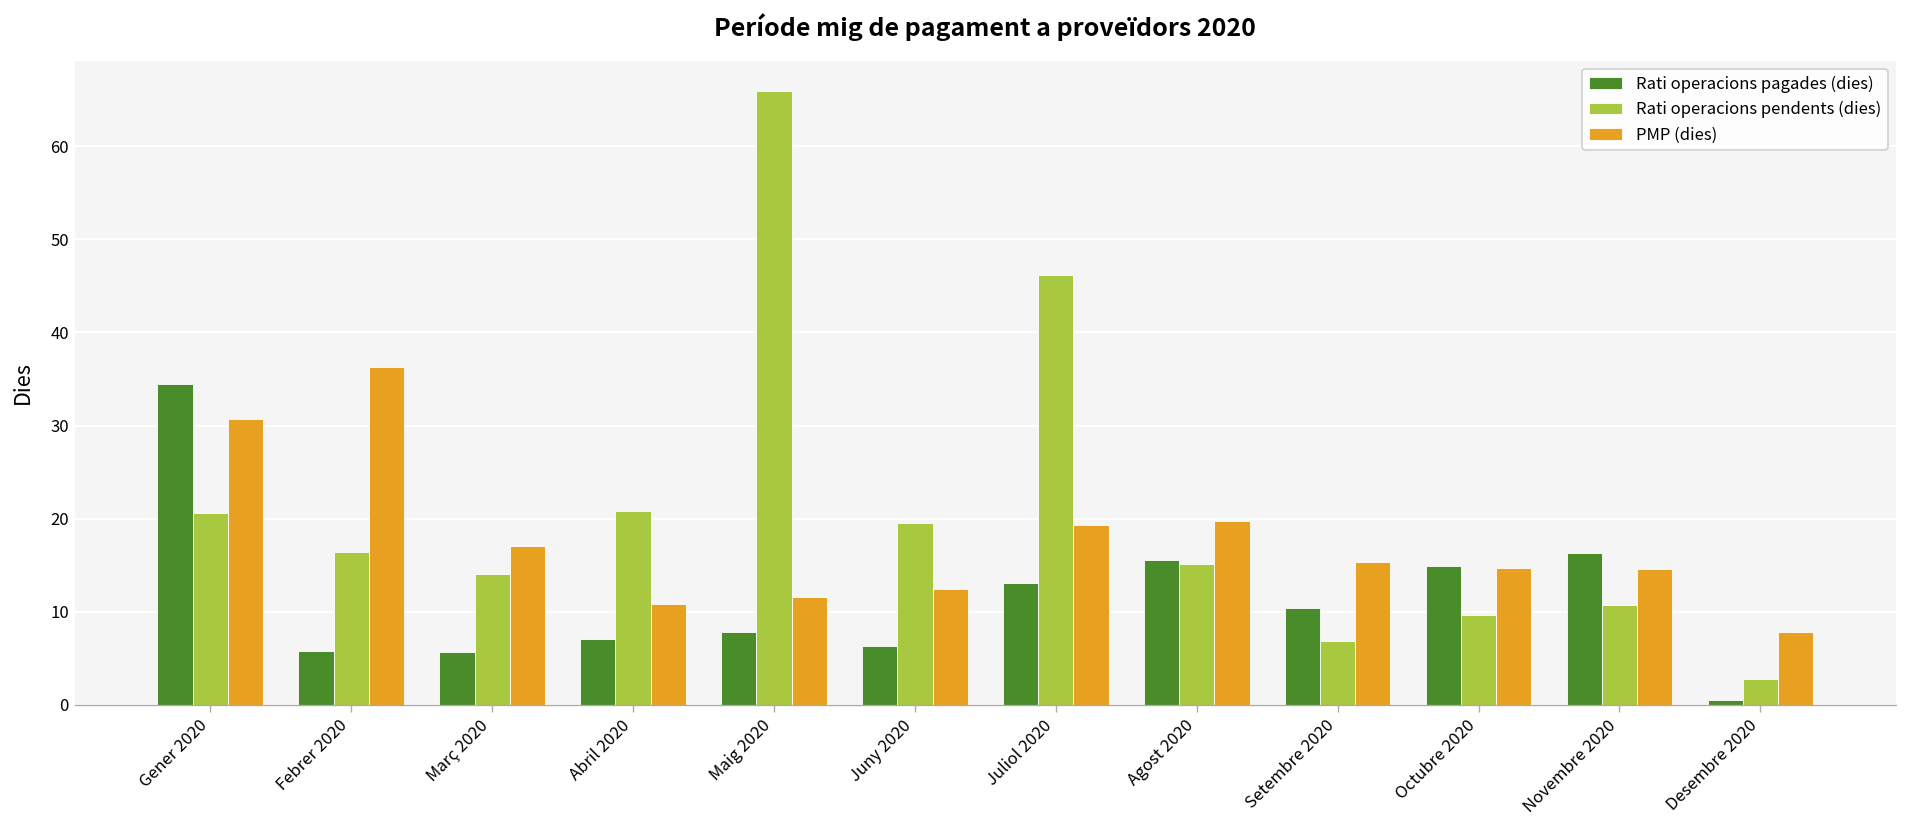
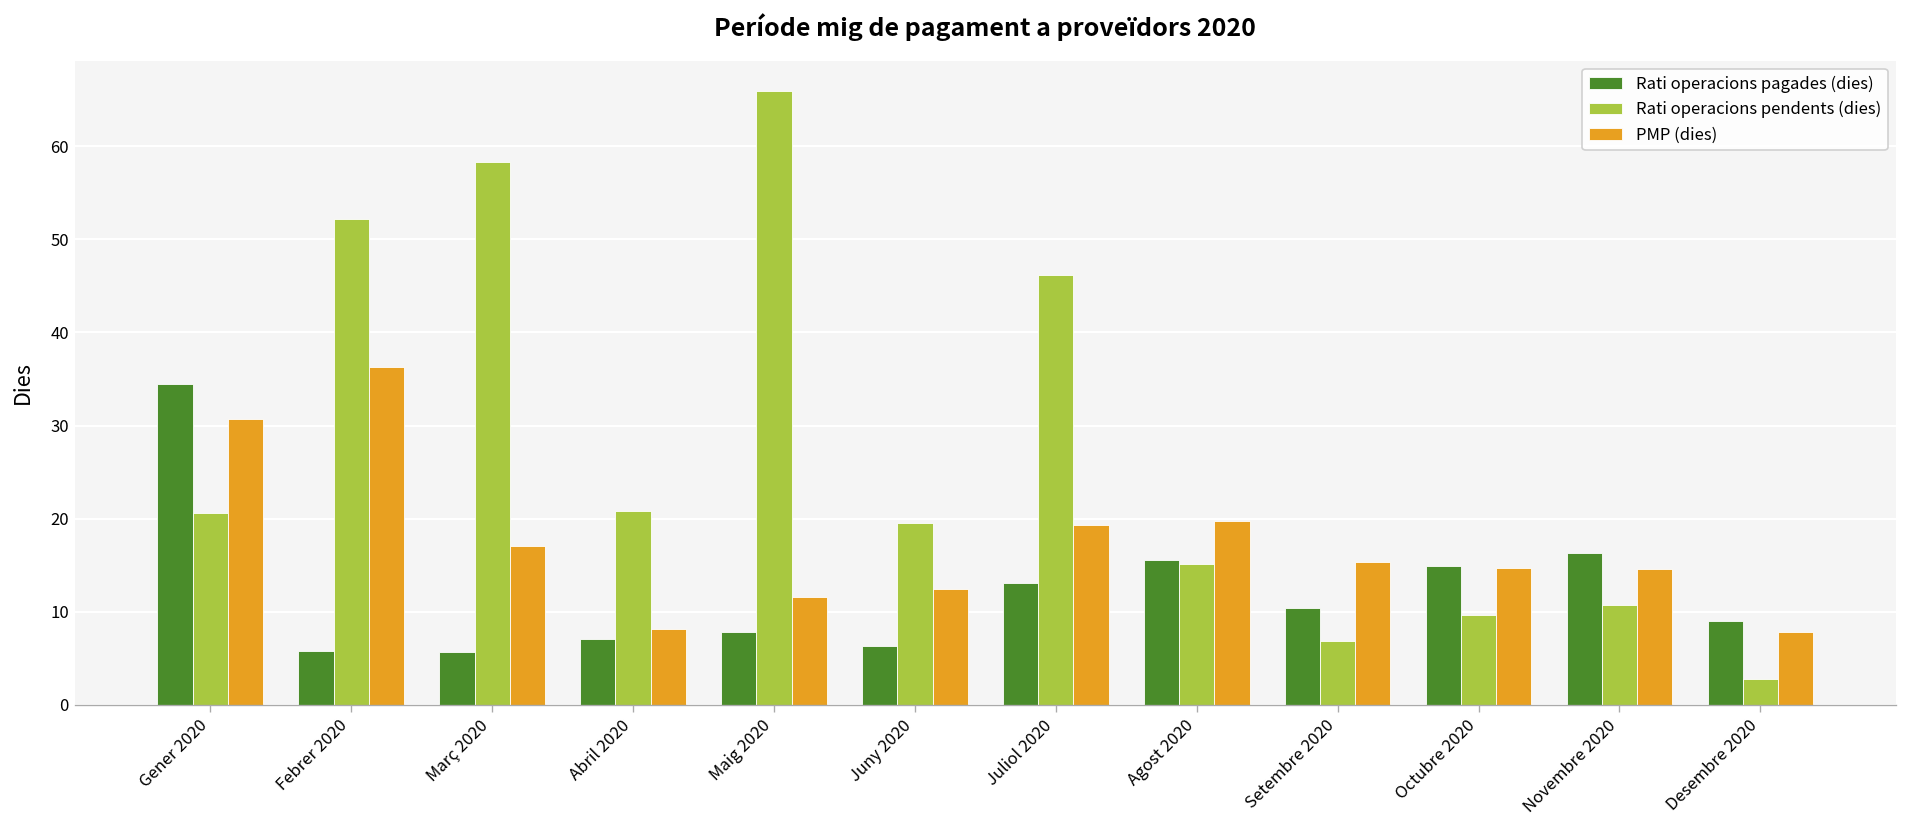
Rati operacions pendents (dies), Febrer 2020: 16 -> 52
Rati operacions pendents (dies), Març 2020: 14 -> 58
PMP (dies), Abril 2020: 11 -> 8
Rati operacions pagades (dies), Desembre 2020: 1 -> 9
